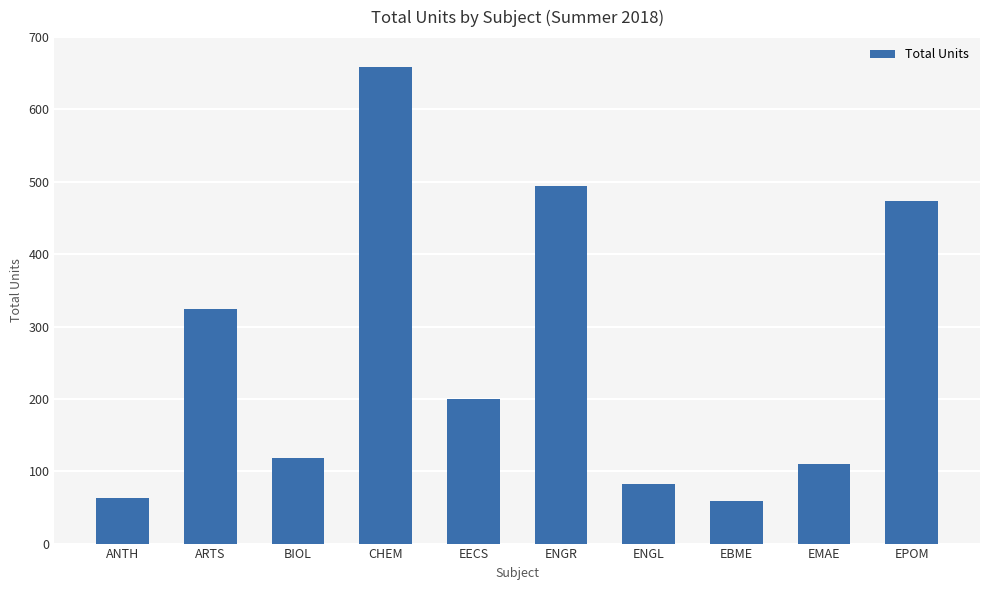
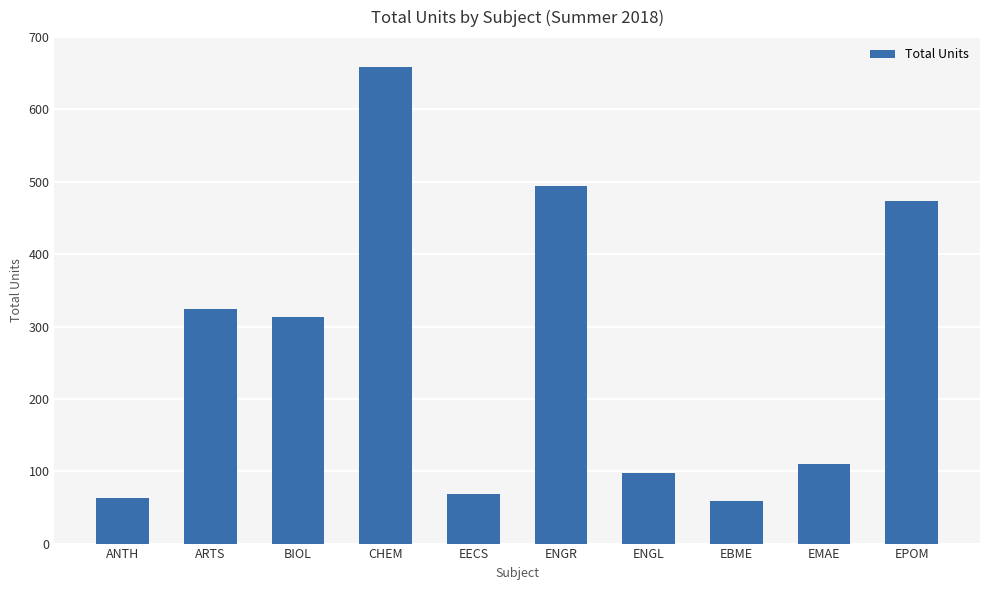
BIOL: 120 -> 310
EECS: 200 -> 70
ENGL: 80 -> 100
